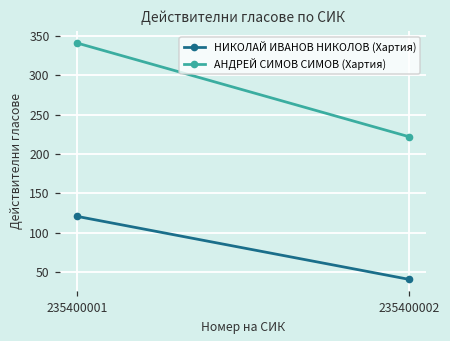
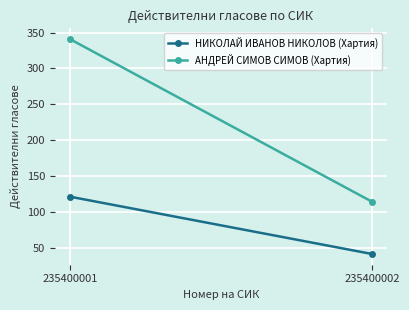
АНДРЕЙ СИМОВ СИМОВ (Хартия), 235400002: 220 -> 110
